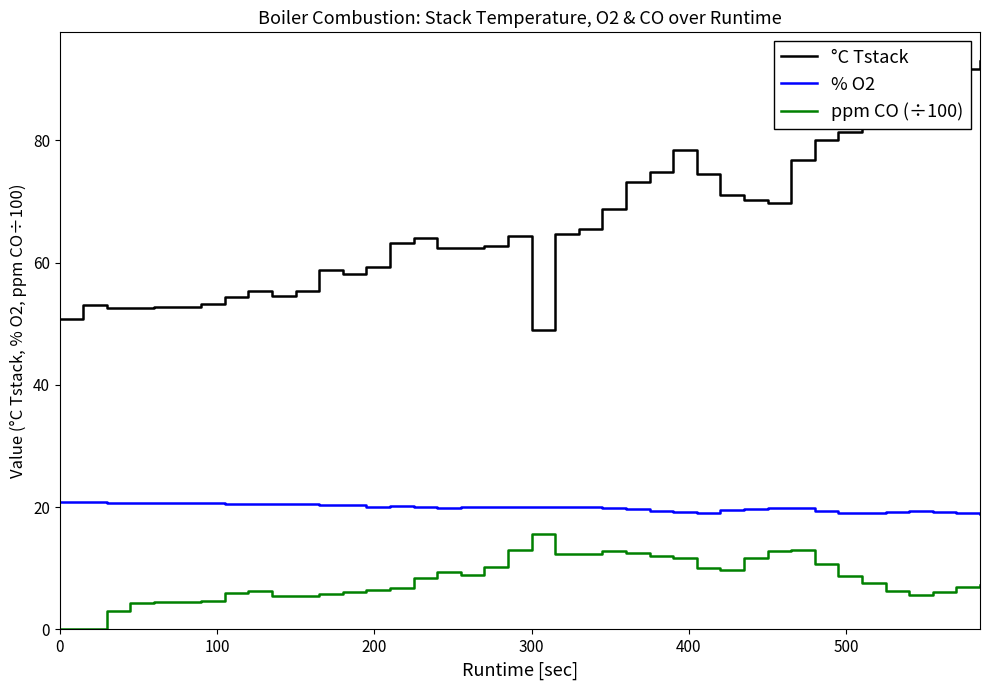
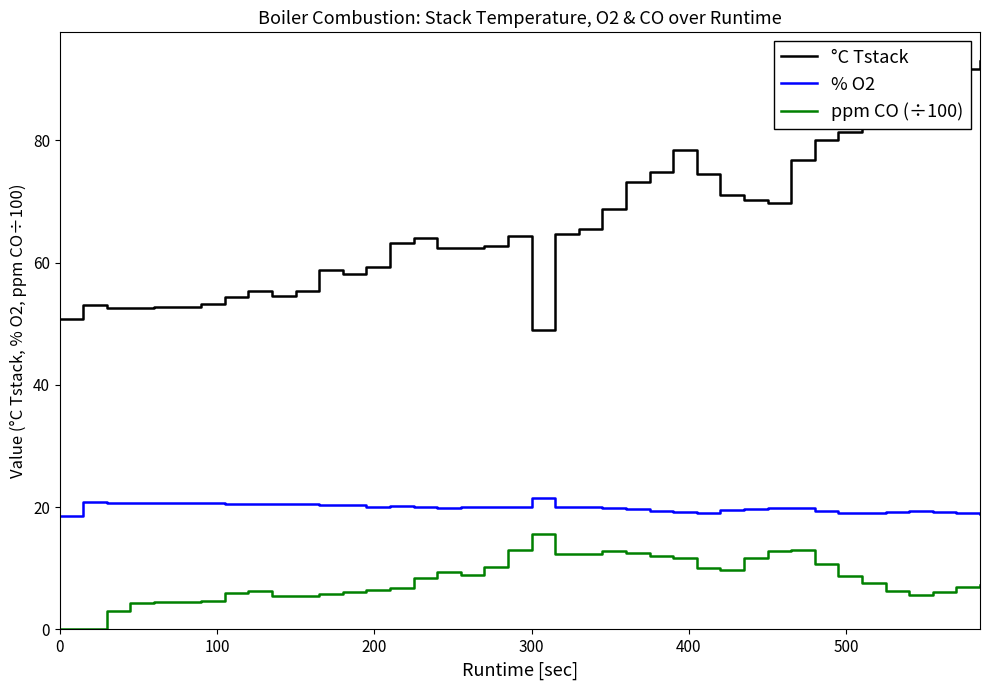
% O2, 0: 21 -> 19
% O2, 300: 20 -> 22
